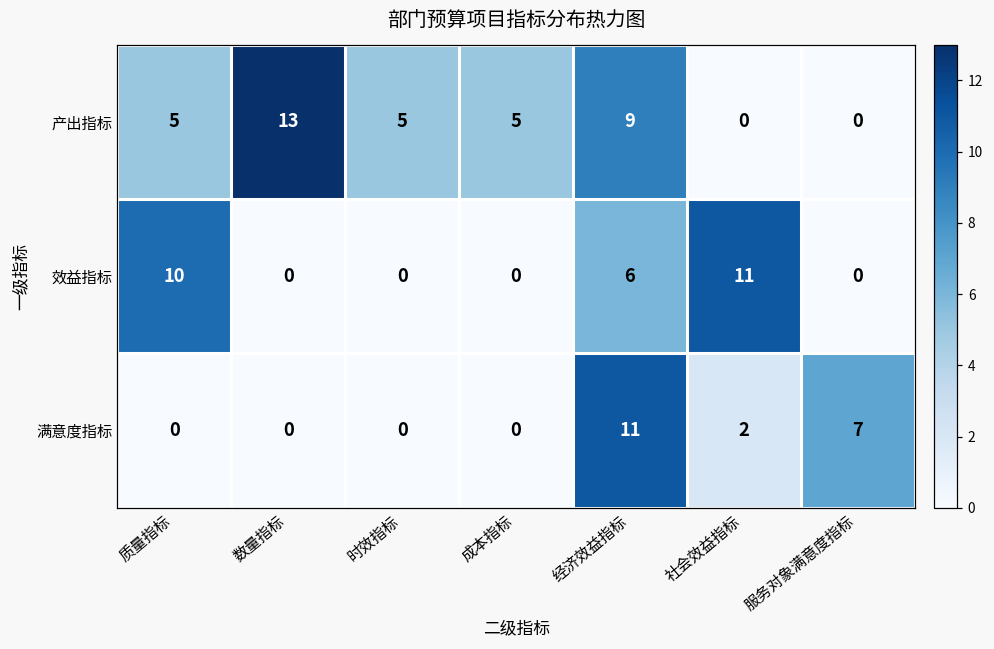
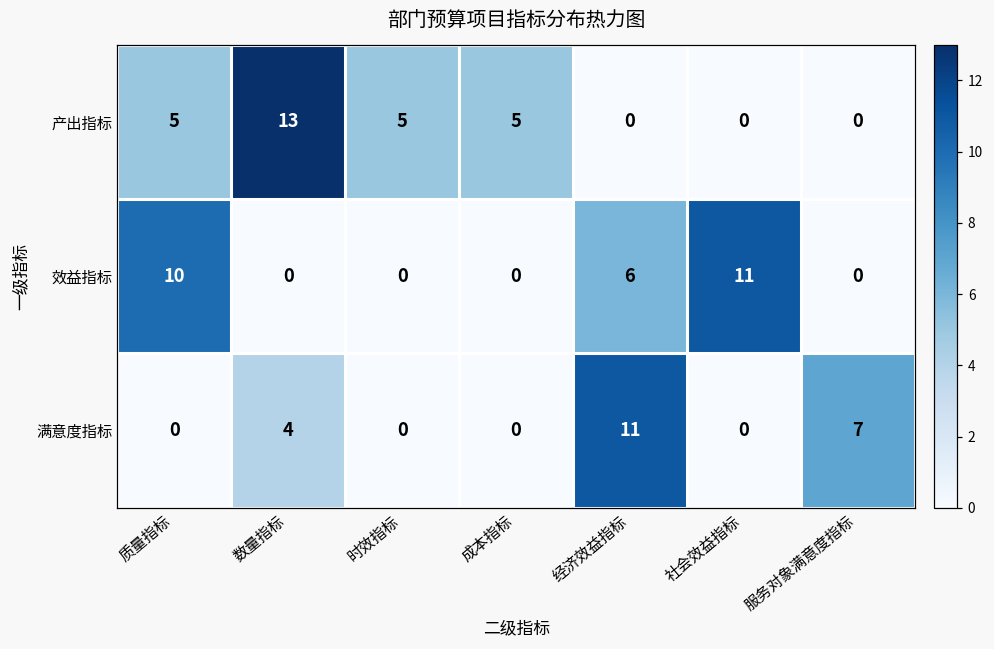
产出指标, 经济效益指标: 9 -> 0
满意度指标, 数量指标: 0 -> 4
满意度指标, 社会效益指标: 2 -> 0
